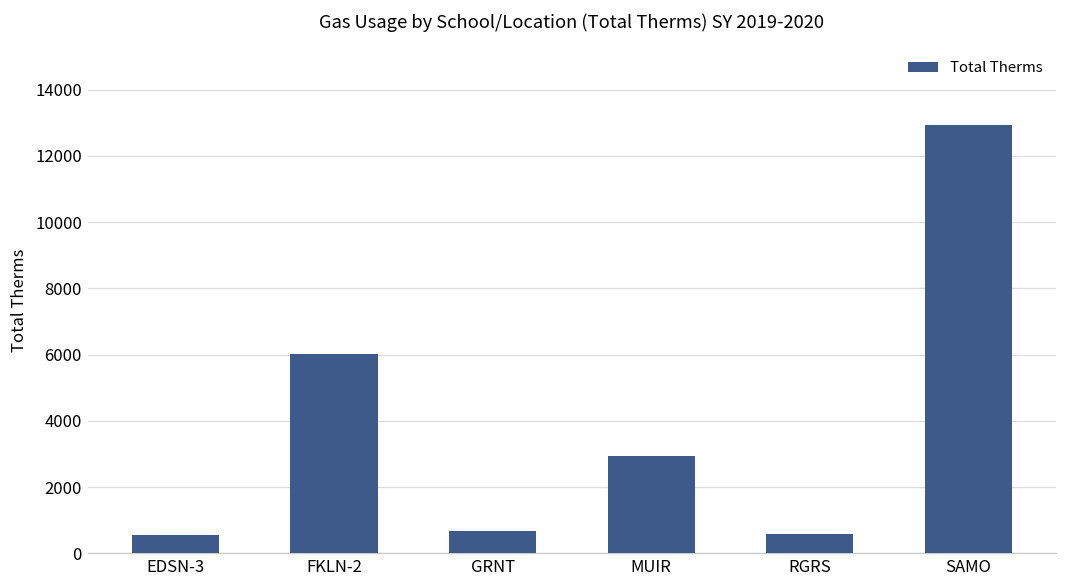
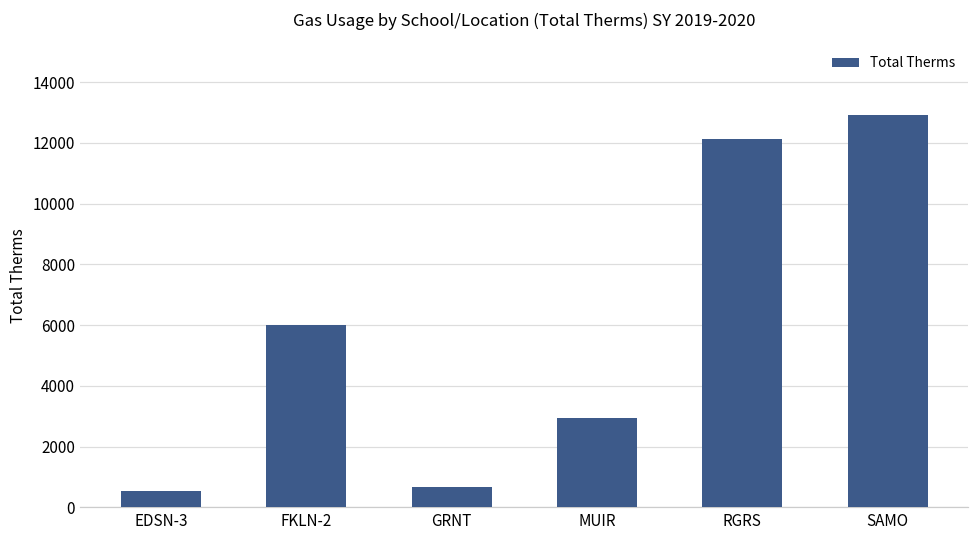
RGRS: 600 -> 12100
